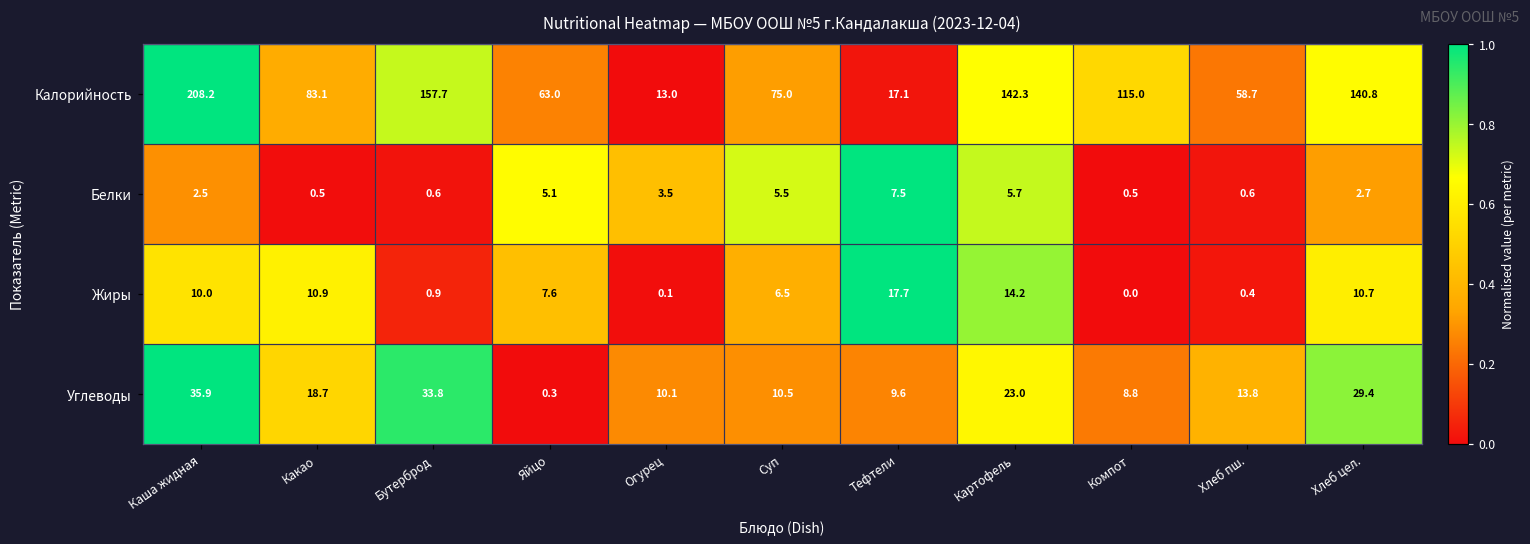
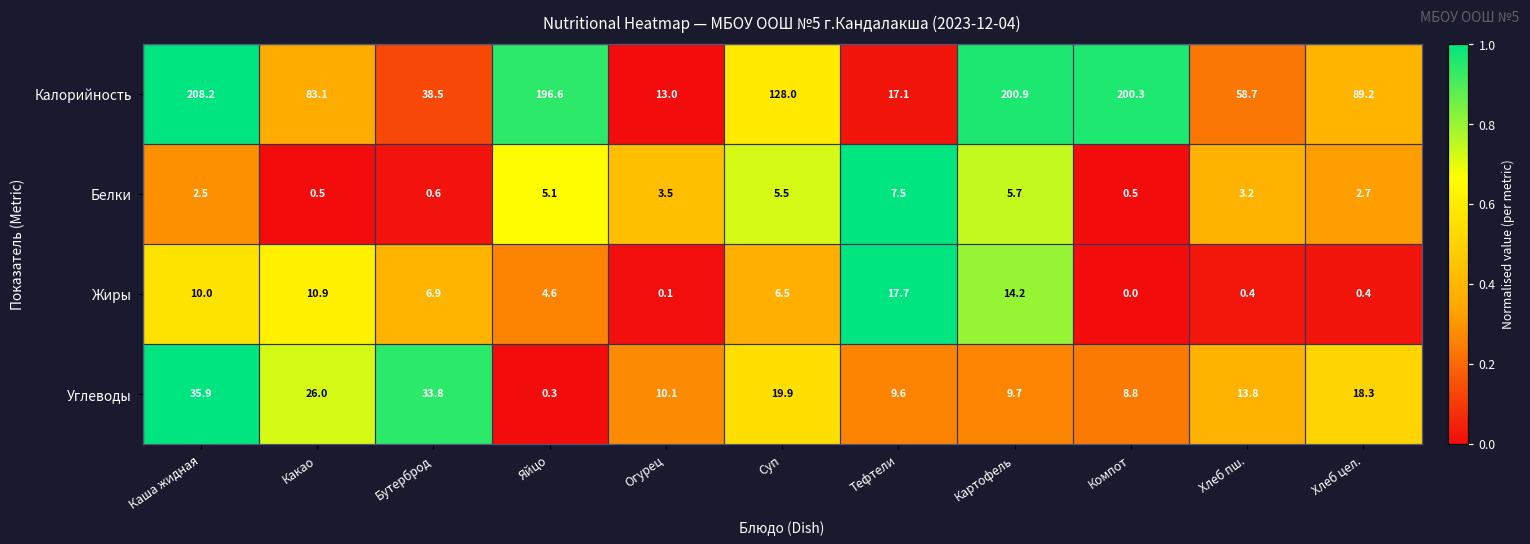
Калорийность, Бутерброд: 157.7 -> 38.5
Калорийность, Яйцо: 63.0 -> 196.6
Калорийность, Суп: 75.0 -> 128.0
Калорийность, Картофель: 142.3 -> 200.9
Калорийность, Компот: 115.0 -> 200.3
Калорийность, Хлеб цел.: 140.8 -> 89.2
Белки, Хлеб пш.: 0.6 -> 3.2
Жиры, Бутерброд: 0.9 -> 6.9
Жиры, Яйцо: 7.6 -> 4.6
Жиры, Хлеб цел.: 10.7 -> 0.4
Углеводы, Какао: 18.7 -> 26.0
Углеводы, Суп: 10.5 -> 19.9
Углеводы, Картофель: 23.0 -> 9.7
Углеводы, Хлеб цел.: 29.4 -> 18.3
